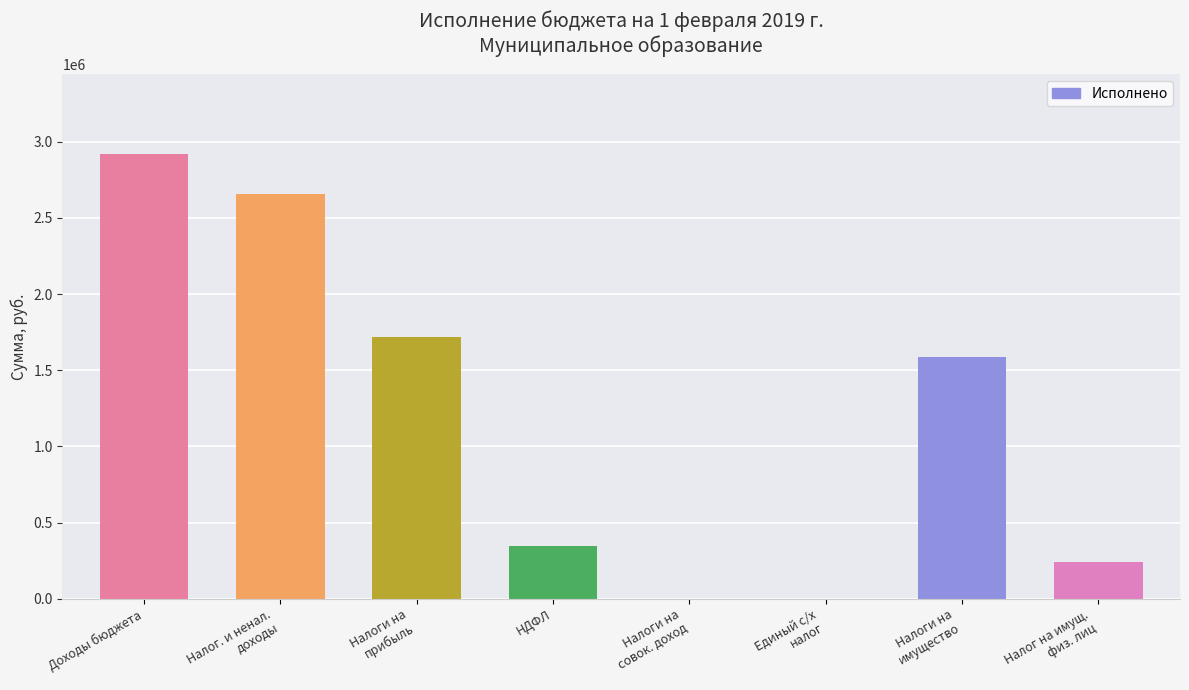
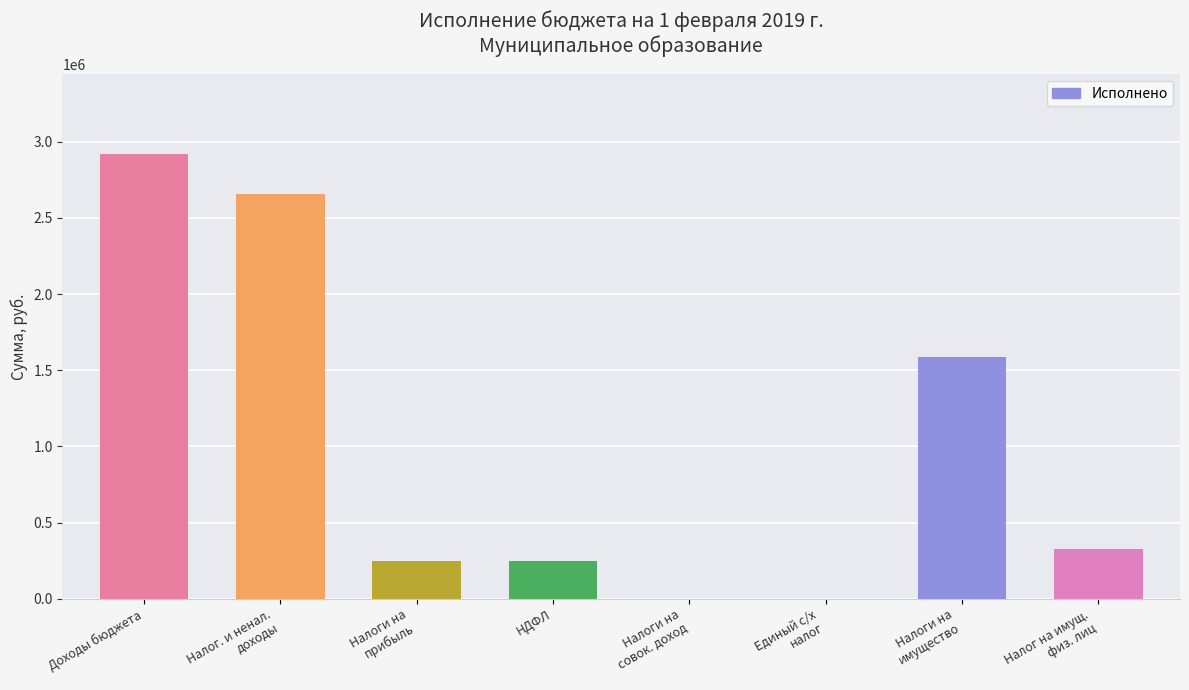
Налоги на прибыль: 1720000 -> 250000
НДФЛ: 350000 -> 250000
Налог на имущ. физ. лиц: 240000 -> 330000
